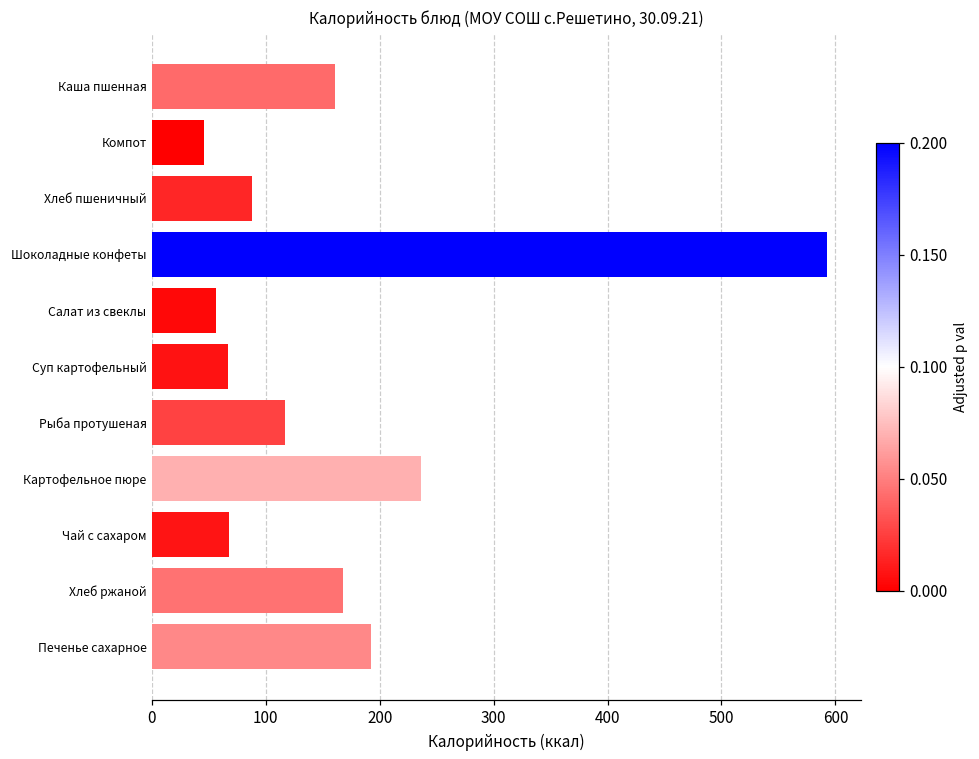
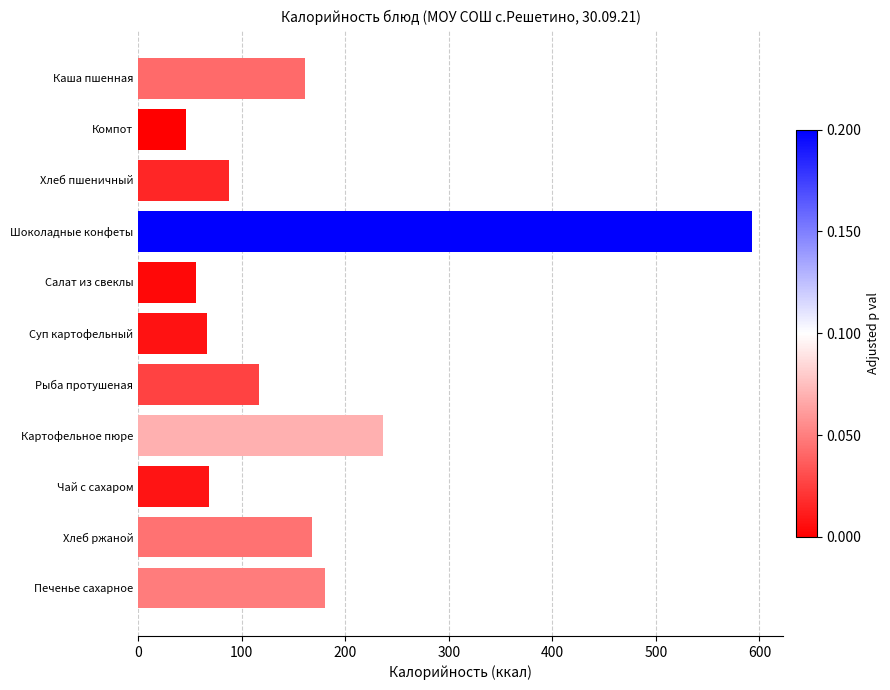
Печенье сахарное: 192 -> 180
